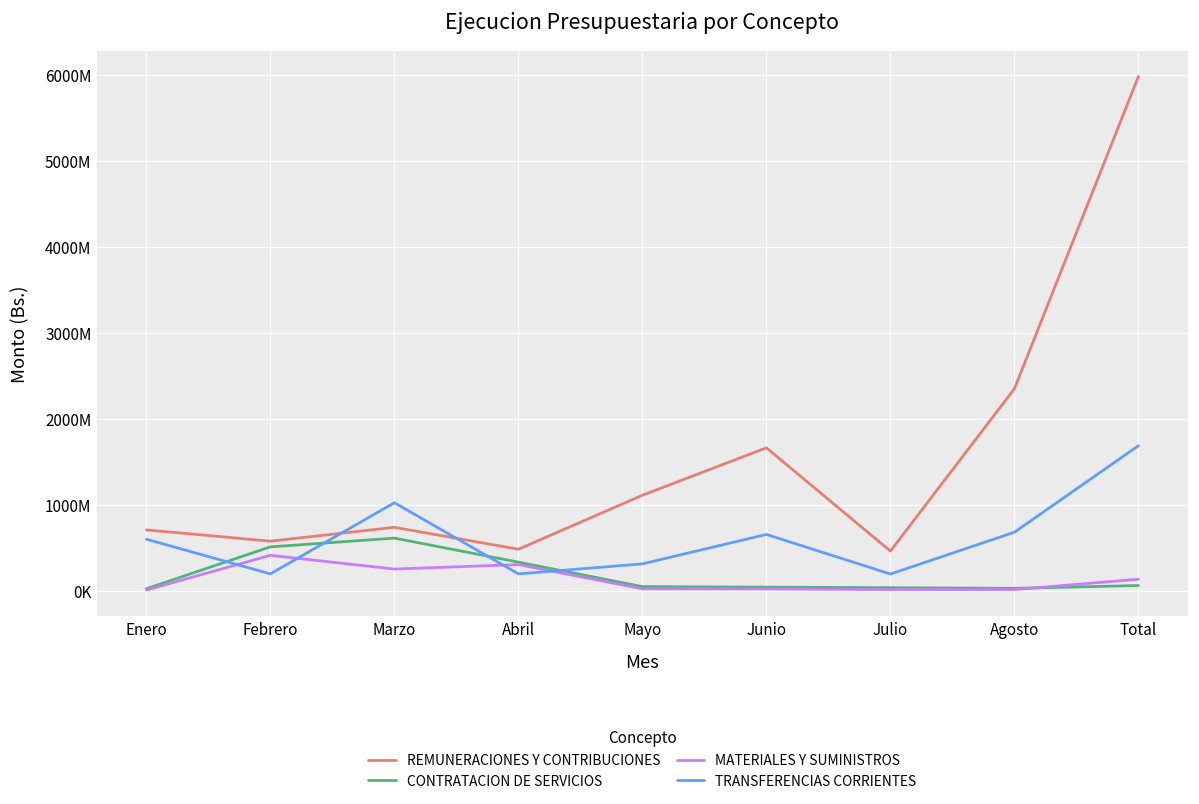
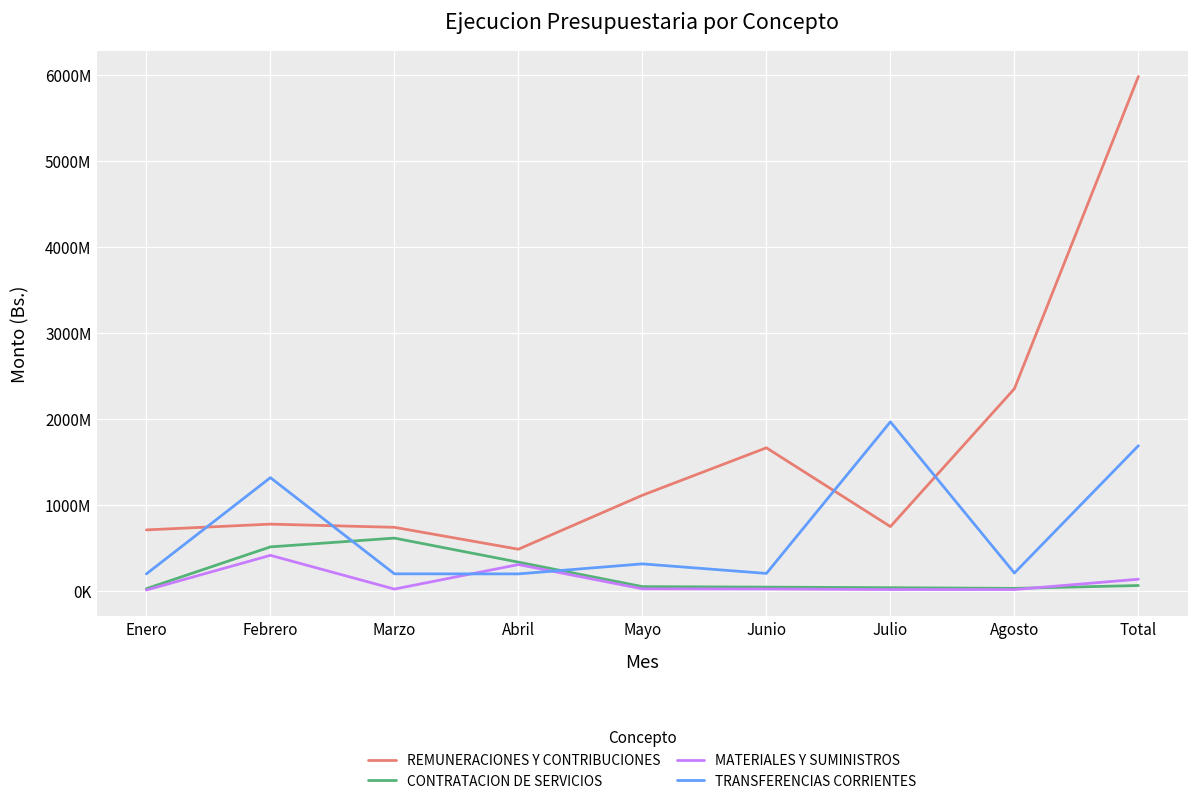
TRANSFERENCIAS CORRIENTES, Enero: 600000000 -> 200000000
REMUNERACIONES Y CONTRIBUCIONES, Febrero: 600000000 -> 800000000
TRANSFERENCIAS CORRIENTES, Febrero: 200000000 -> 1300000000
MATERIALES Y SUMINISTROS, Marzo: 300000000 -> 0
TRANSFERENCIAS CORRIENTES, Marzo: 1000000000 -> 200000000
TRANSFERENCIAS CORRIENTES, Junio: 700000000 -> 200000000
REMUNERACIONES Y CONTRIBUCIONES, Julio: 500000000 -> 700000000
TRANSFERENCIAS CORRIENTES, Julio: 200000000 -> 2000000000
TRANSFERENCIAS CORRIENTES, Agosto: 700000000 -> 200000000
